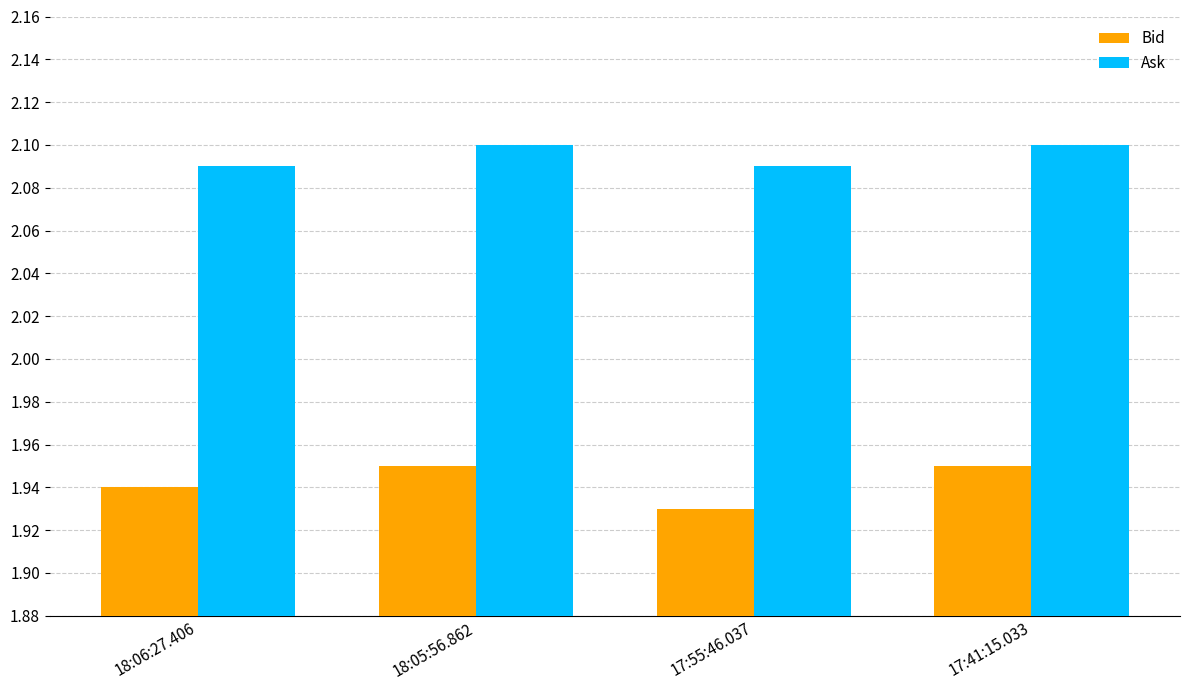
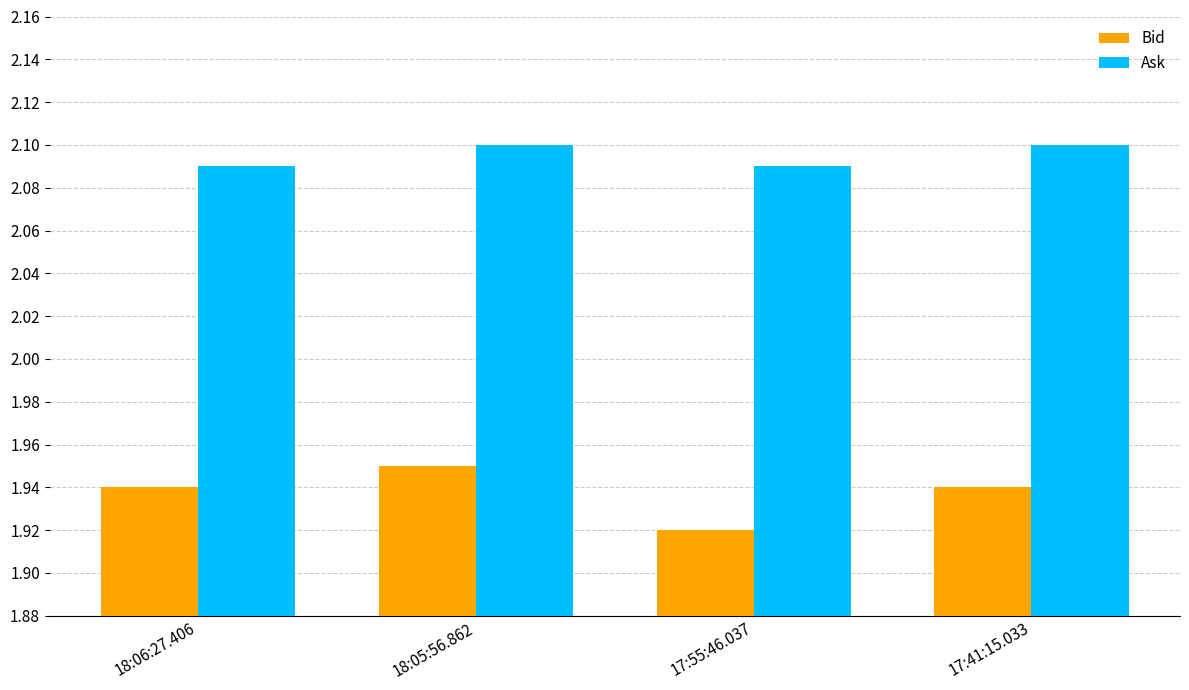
Bid, 17:55:46.037: 1.93 -> 1.92
Bid, 17:41:15.033: 1.95 -> 1.94
